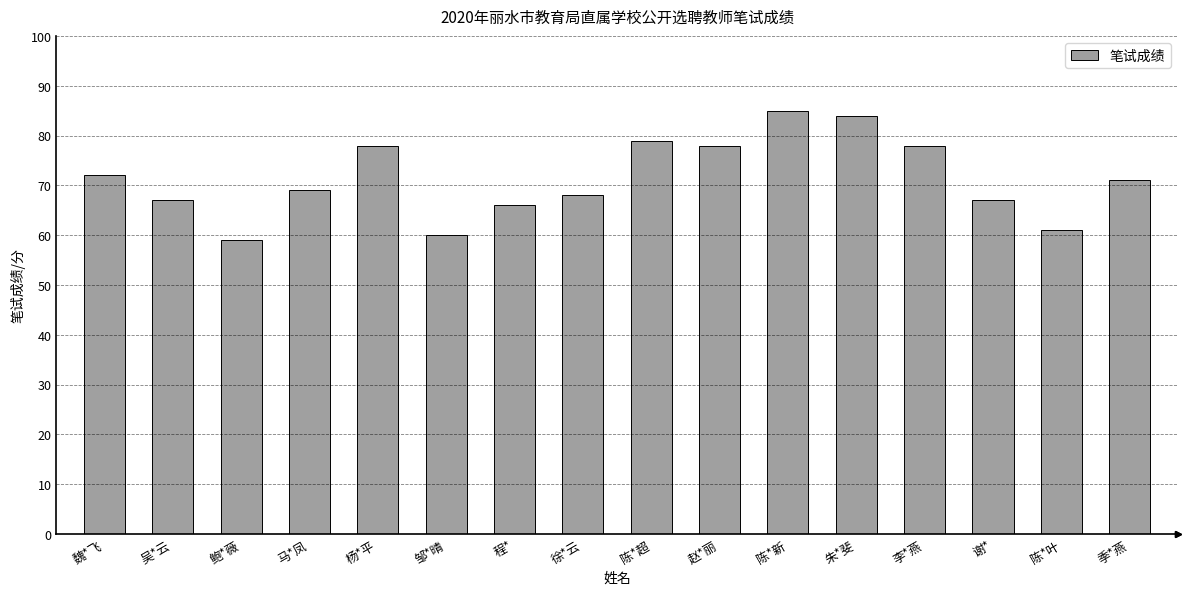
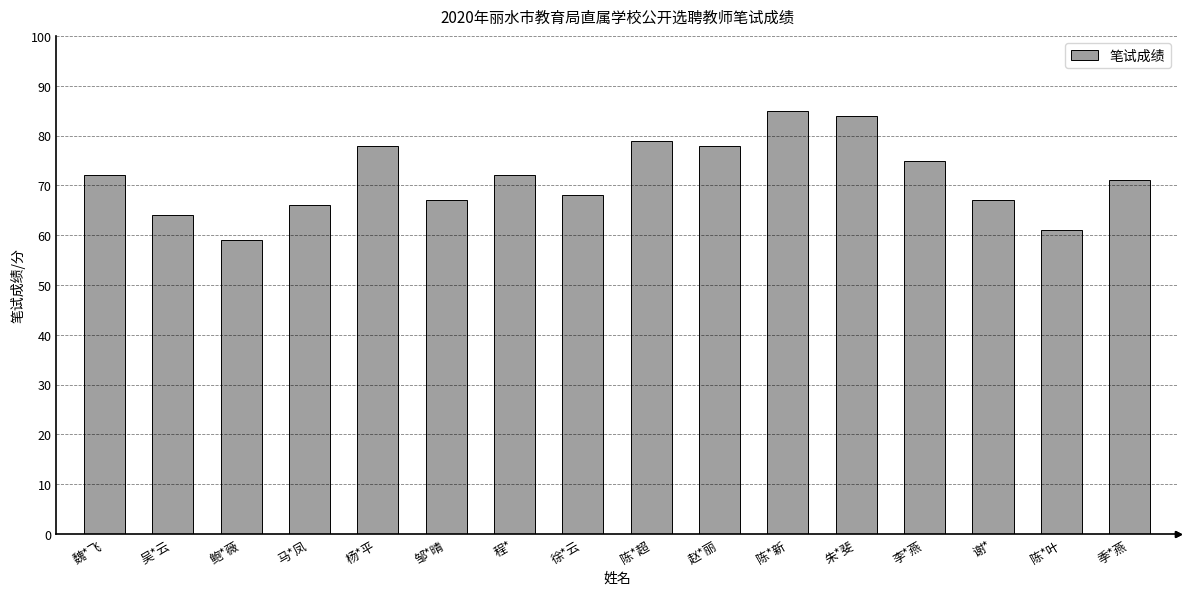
笔试成绩, 吴*云: 67 -> 64
笔试成绩, 马*凤: 69 -> 66
笔试成绩, 邹*晴: 60 -> 67
笔试成绩, 程*: 66 -> 72
笔试成绩, 李*燕: 78 -> 75
